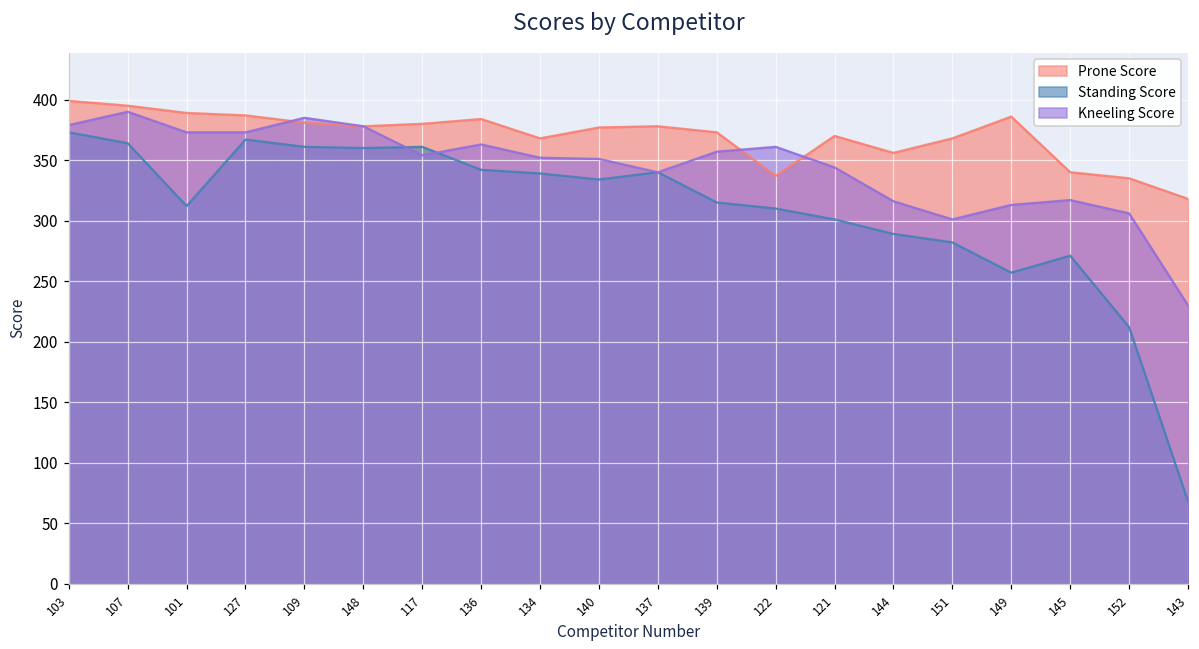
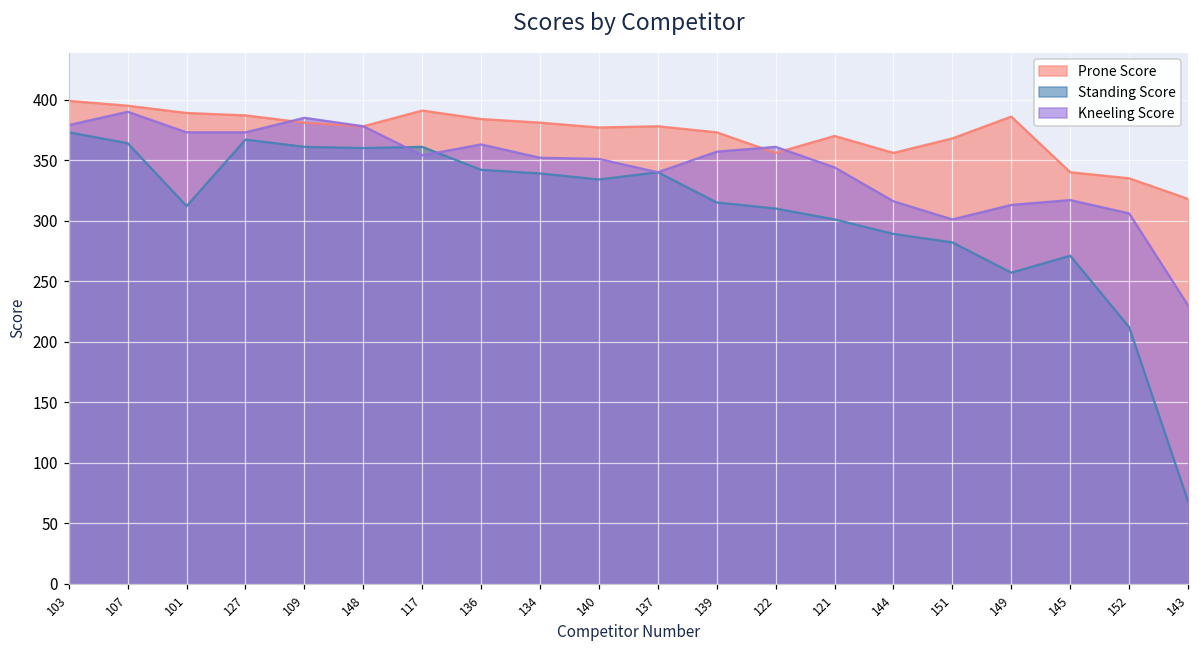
Prone Score, 117: 380 -> 391
Prone Score, 134: 368 -> 381
Prone Score, 122: 337 -> 356
